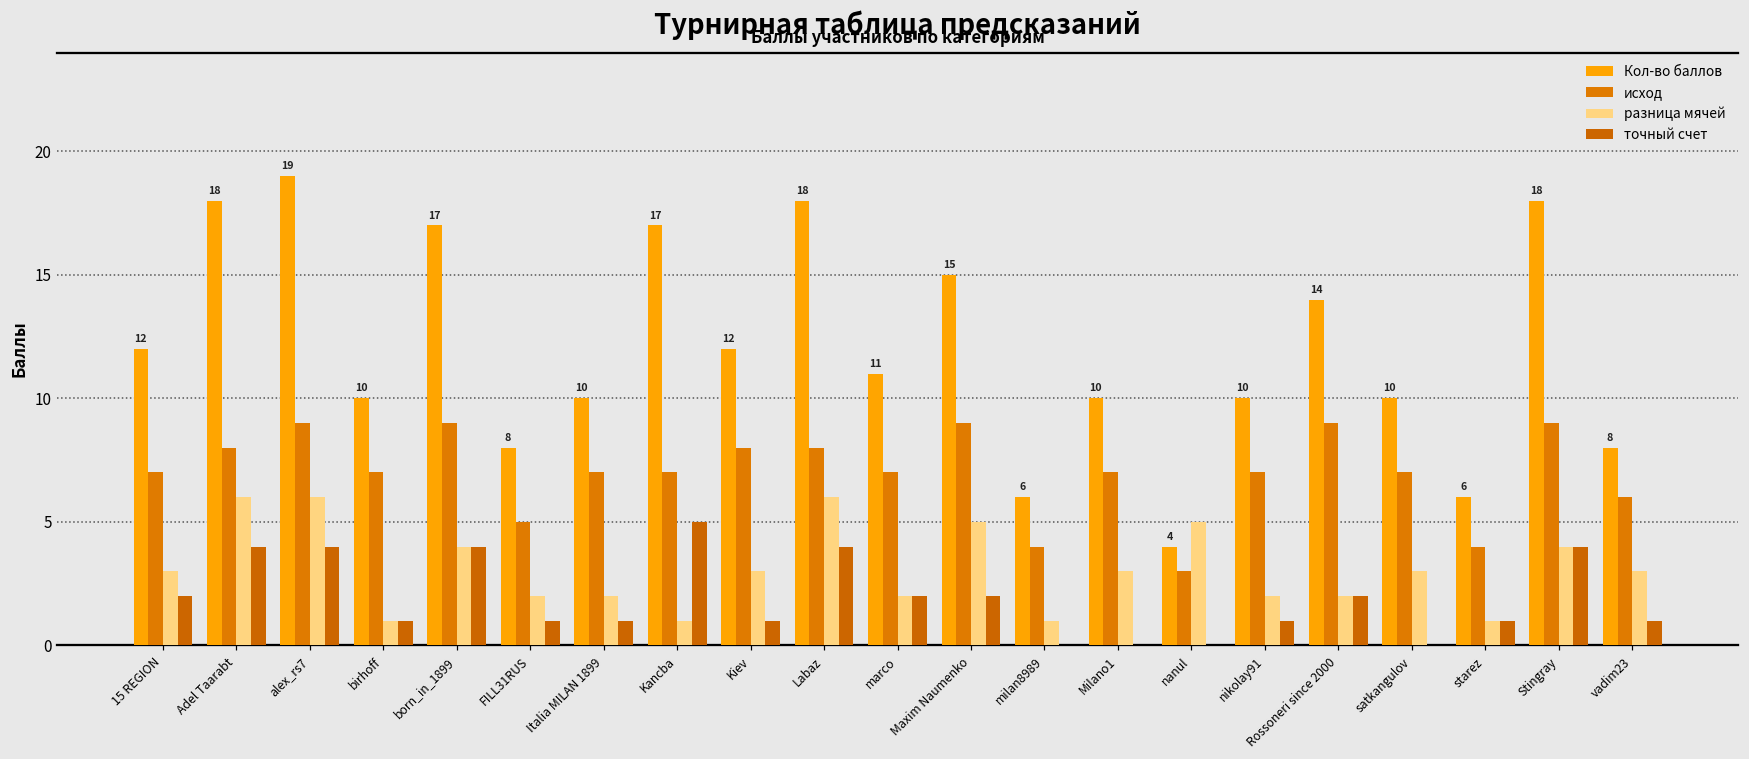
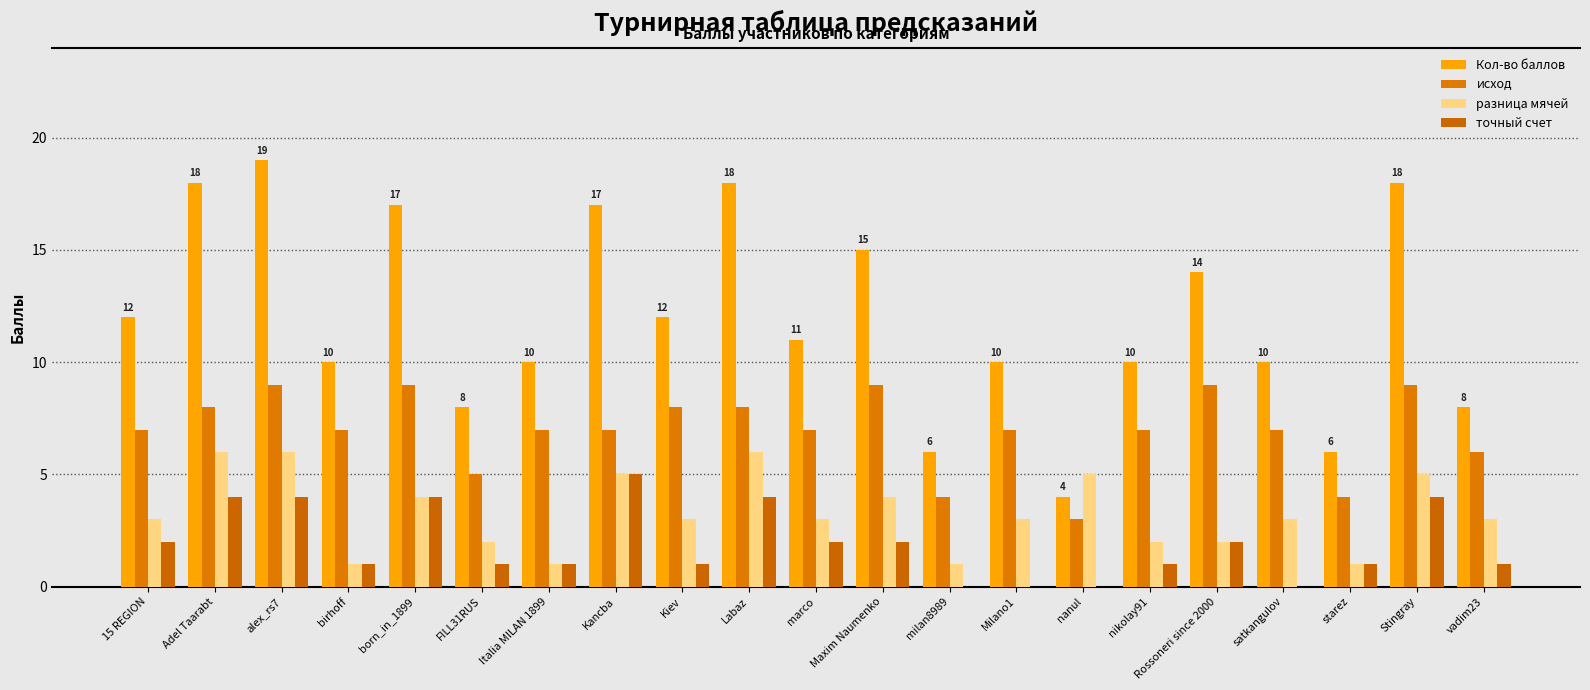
разница мячей, Italia MILAN 1899: 2 -> 1
разница мячей, Kancba: 1 -> 5
разница мячей, marco: 2 -> 3
разница мячей, Maxim Naumenko: 5 -> 4
разница мячей, Stingray: 4 -> 5
